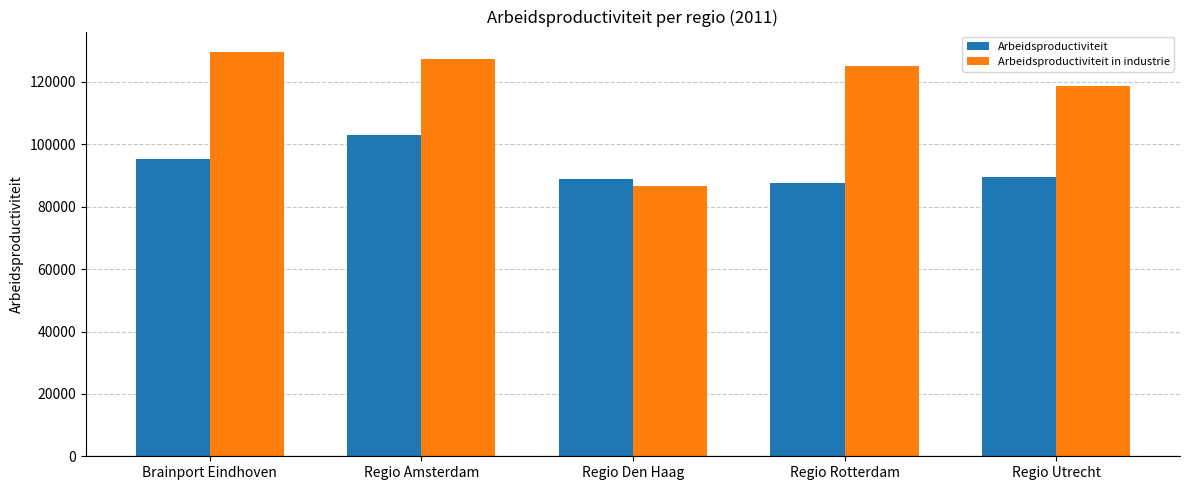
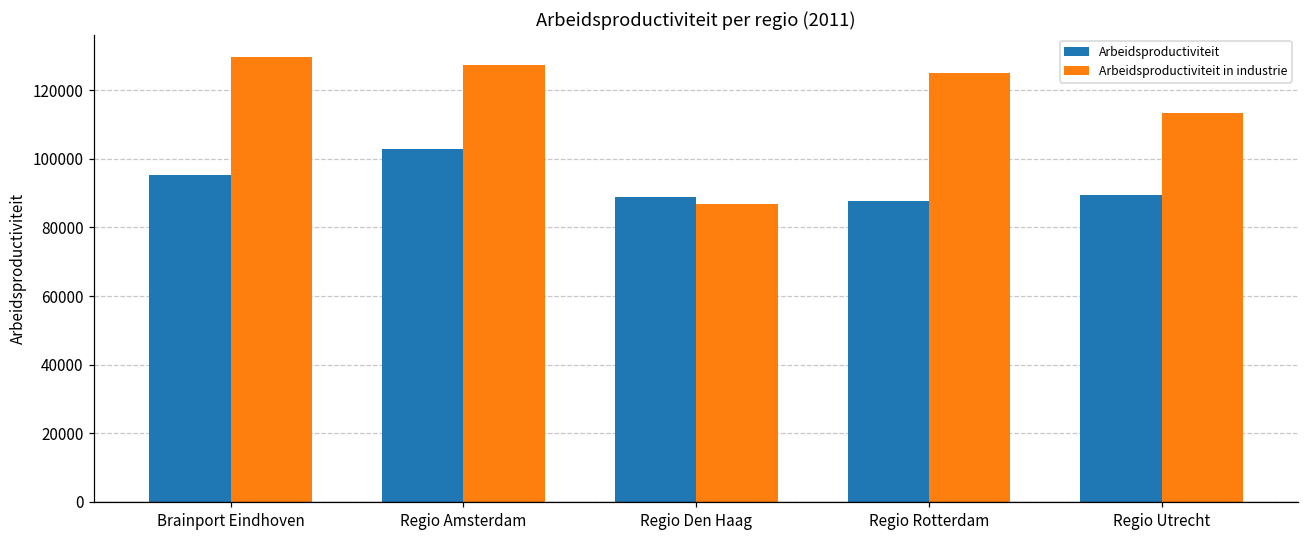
Arbeidsproductiviteit in industrie, Regio Utrecht: 119000 -> 113000
